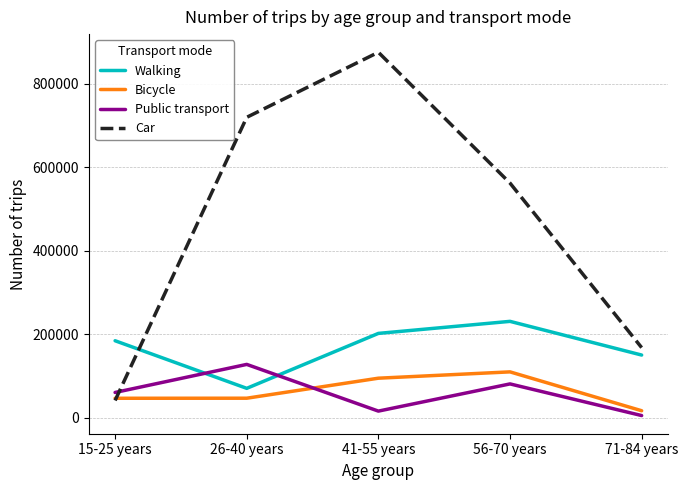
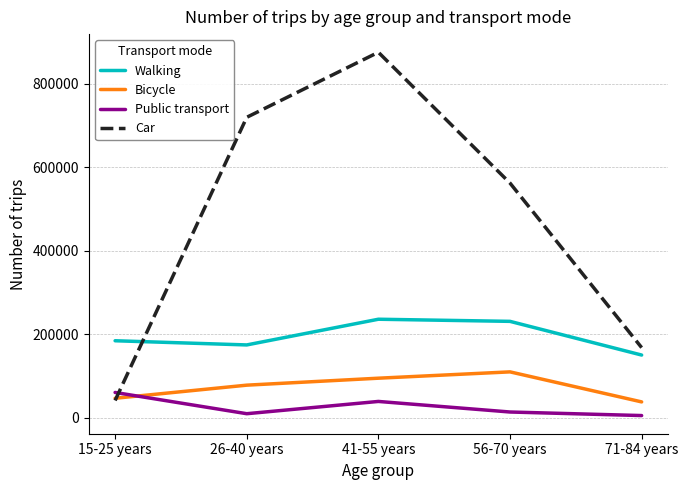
Walking, 26-40 years: 70000 -> 170000
Bicycle, 26-40 years: 50000 -> 80000
Public transport, 26-40 years: 130000 -> 10000
Walking, 41-55 years: 200000 -> 240000
Public transport, 41-55 years: 20000 -> 40000
Public transport, 56-70 years: 80000 -> 10000
Bicycle, 71-84 years: 20000 -> 40000
